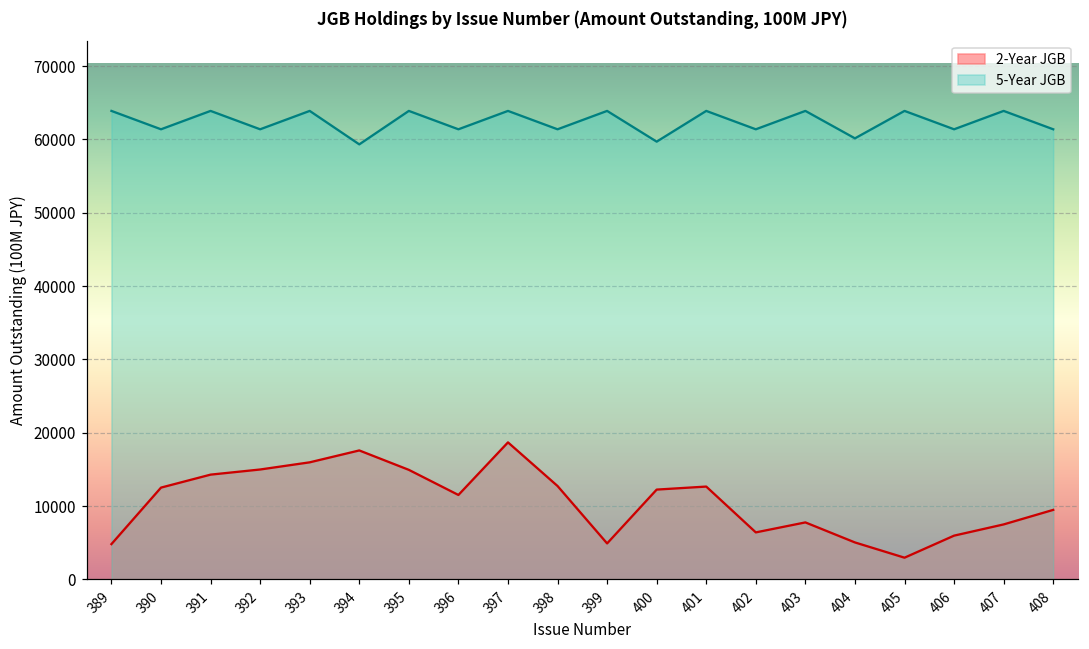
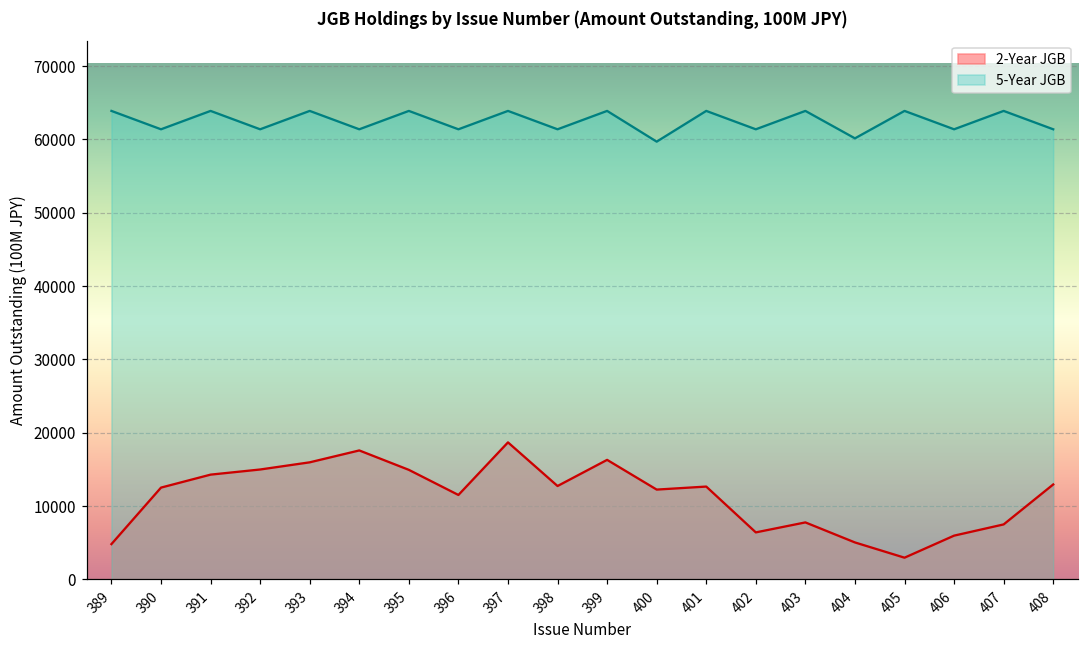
5-Year JGB, 394: 59000 -> 61000
2-Year JGB, 399: 5000 -> 16000
2-Year JGB, 408: 9000 -> 13000
